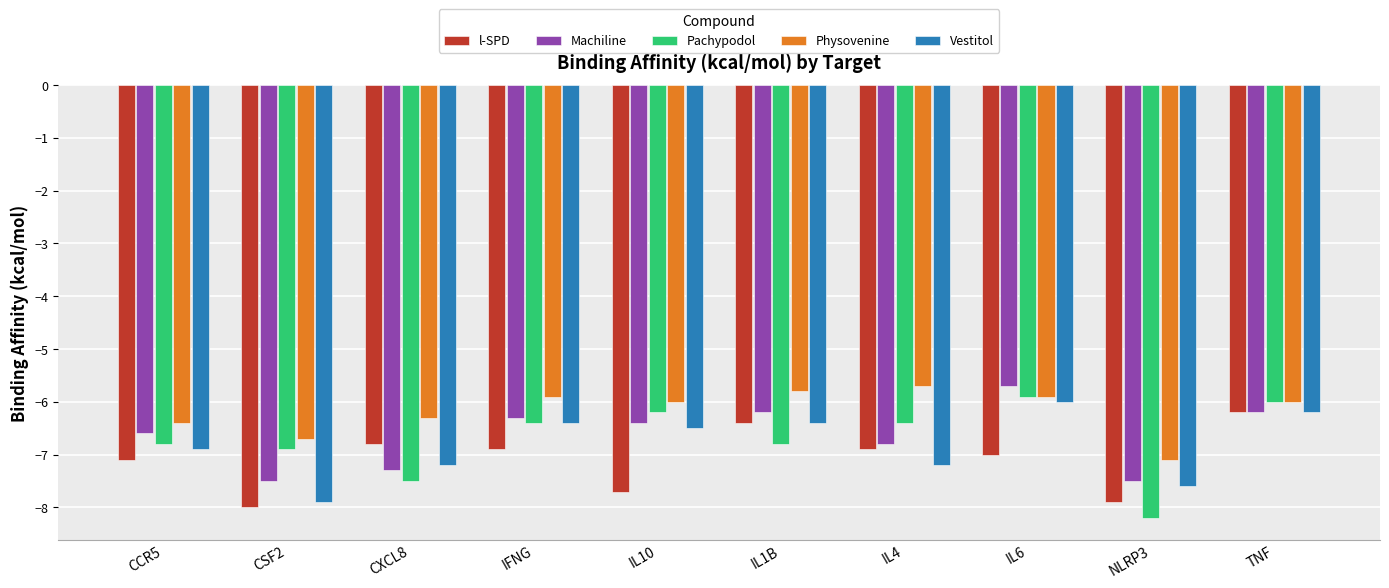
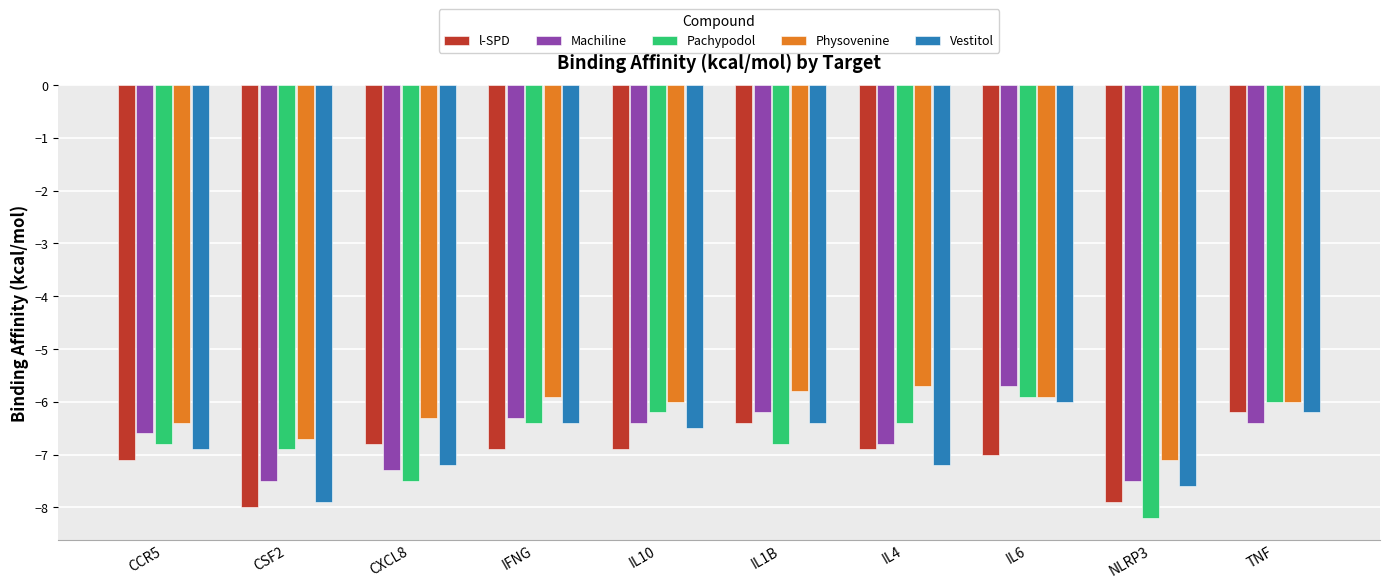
l-SPD, IL10: -7.7 -> -6.9
Machiline, TNF: -6.2 -> -6.4
